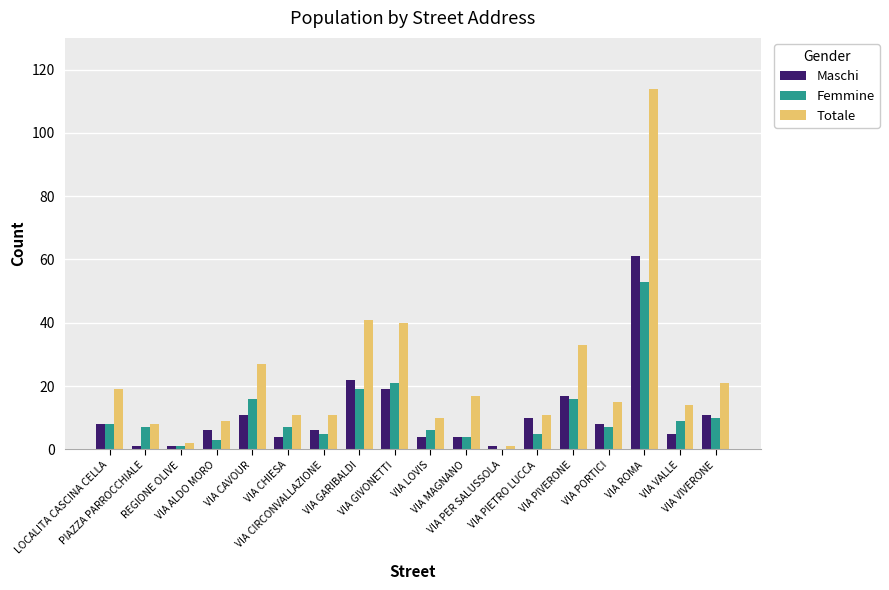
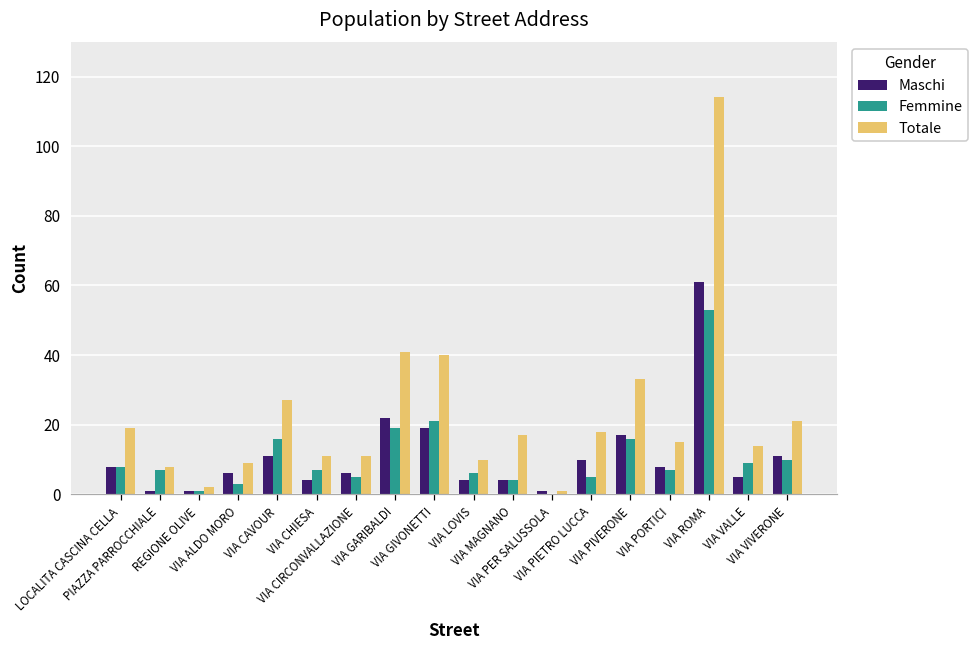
Totale, VIA PIETRO LUCCA: 11 -> 18
